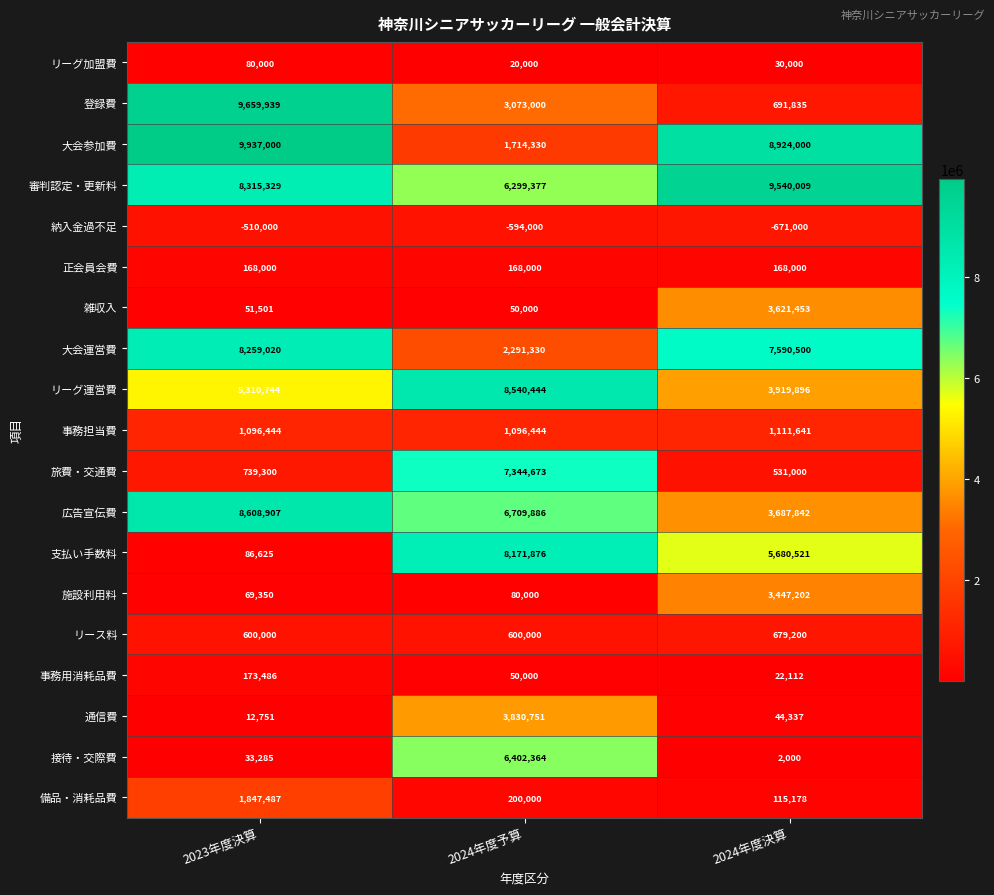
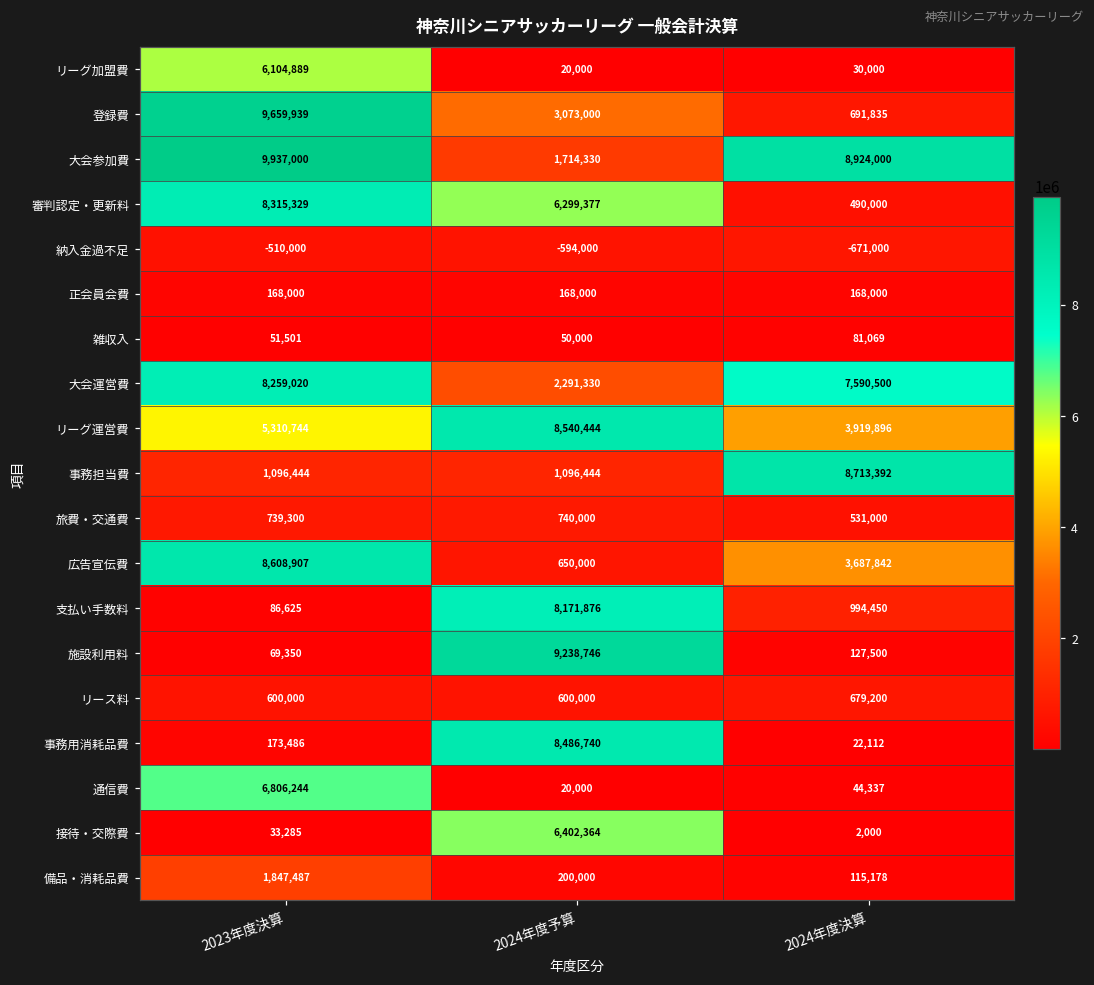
リーグ加盟費, 2023年度決算: 80,000 -> 6,104,889
審判認定・更新料, 2024年度決算: 9,540,009 -> 490,000
雑収入, 2024年度決算: 3,621,453 -> 81,069
事務担当費, 2024年度決算: 1,111,641 -> 8,713,392
旅費・交通費, 2024年度予算: 7,344,673 -> 740,000
広告宣伝費, 2024年度予算: 6,709,886 -> 650,000
支払い手数料, 2024年度決算: 5,680,521 -> 994,450
施設利用料, 2024年度予算: 80,000 -> 9,238,746
施設利用料, 2024年度決算: 3,447,202 -> 127,500
事務用消耗品費, 2024年度予算: 50,000 -> 8,486,740
通信費, 2023年度決算: 12,751 -> 6,806,244
通信費, 2024年度予算: 3,830,751 -> 20,000
